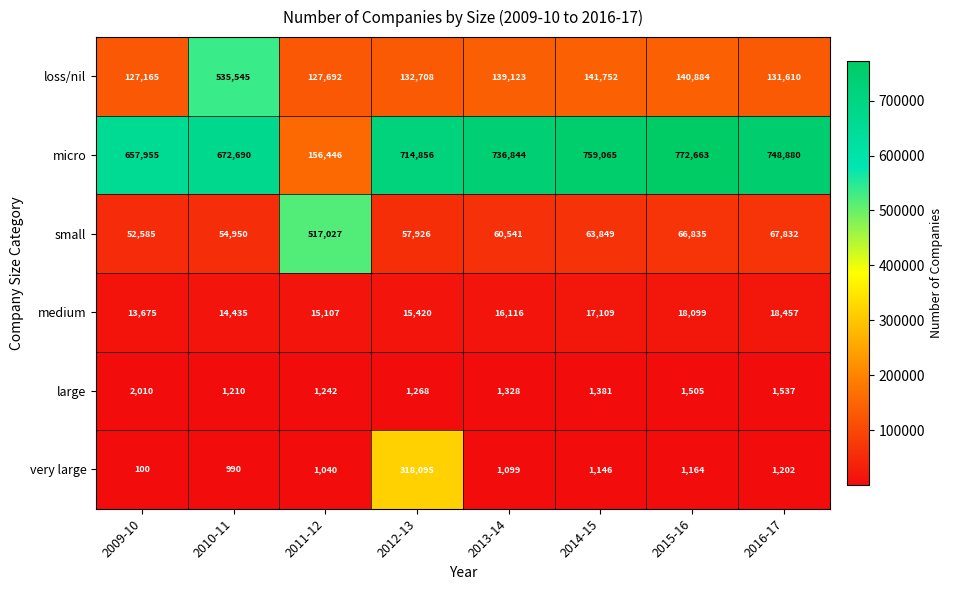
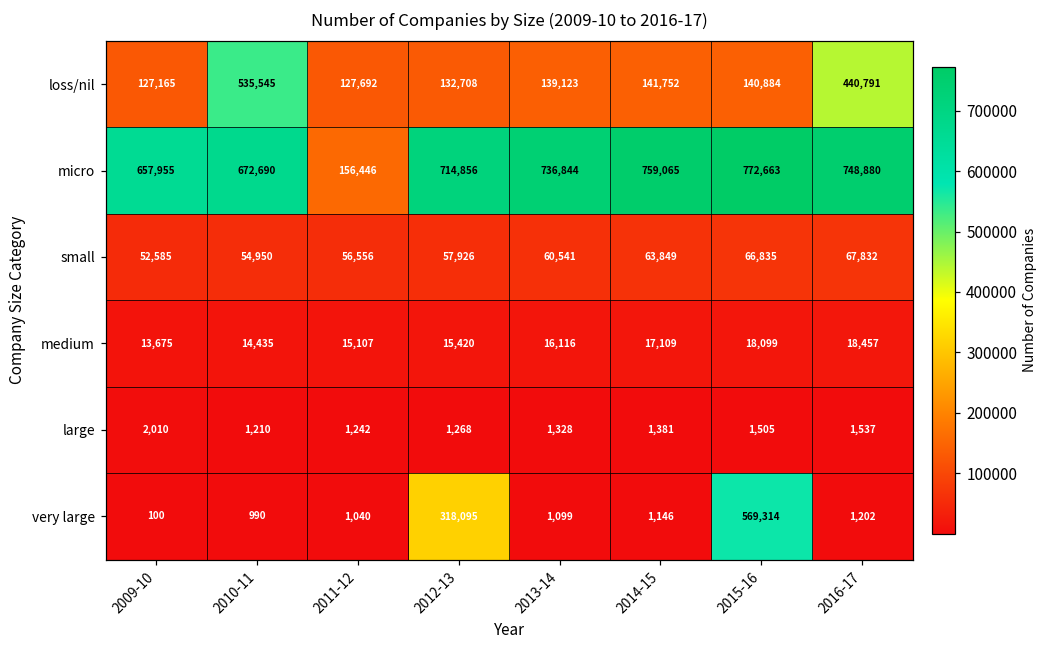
loss/nil, 2016-17: 131,610 -> 440,791
small, 2011-12: 517,027 -> 56,556
very large, 2015-16: 1,164 -> 569,314
